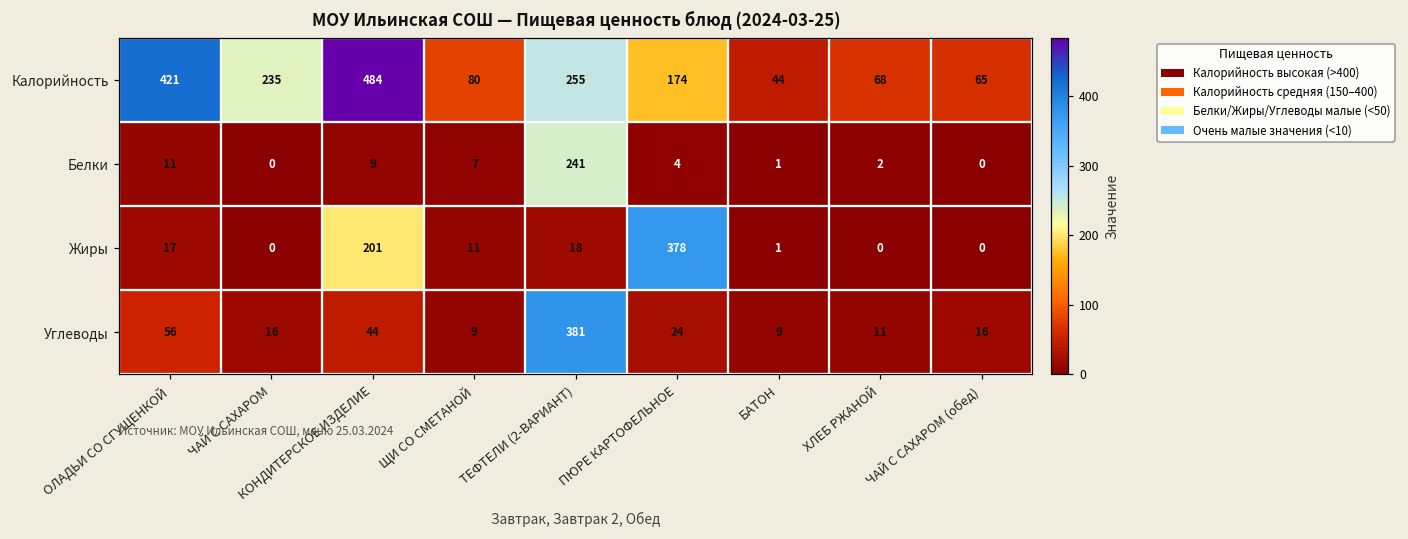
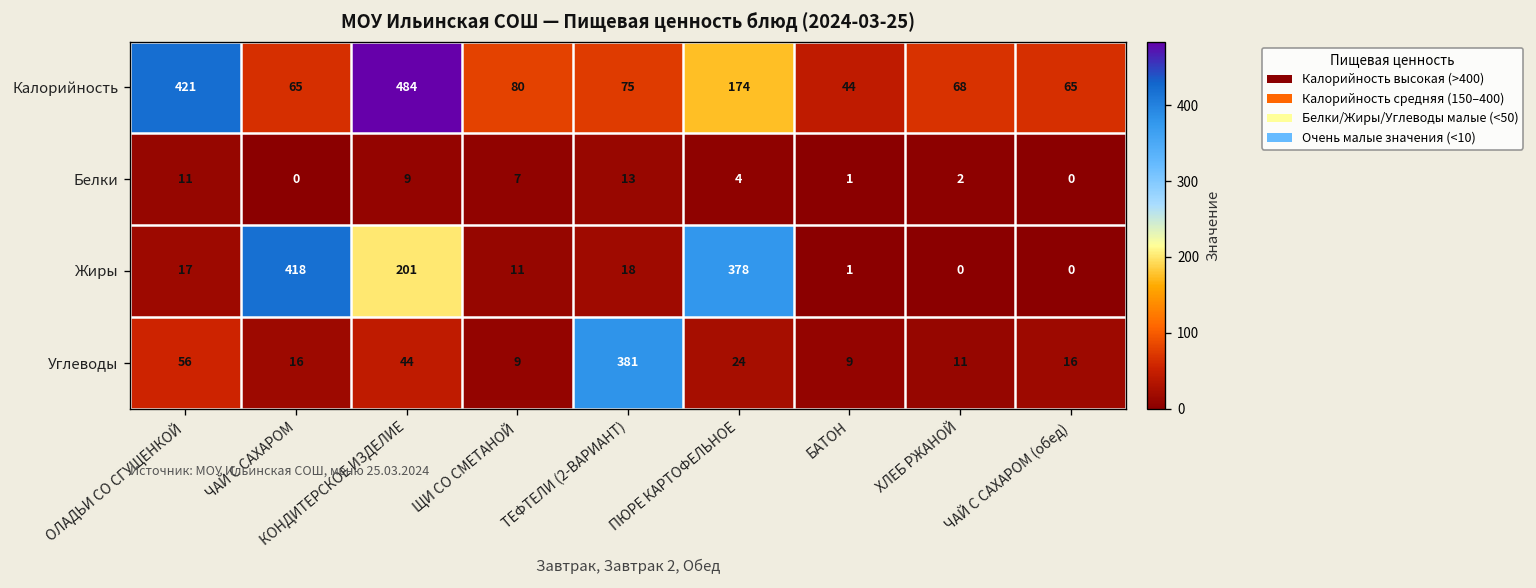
Калорийность, ЧАЙ С САХАРОМ: 235 -> 65
Калорийность, ТЕФТЕЛИ (2-ВАРИАНТ): 255 -> 75
Белки, ТЕФТЕЛИ (2-ВАРИАНТ): 241 -> 13
Жиры, ЧАЙ С САХАРОМ: 0 -> 418
